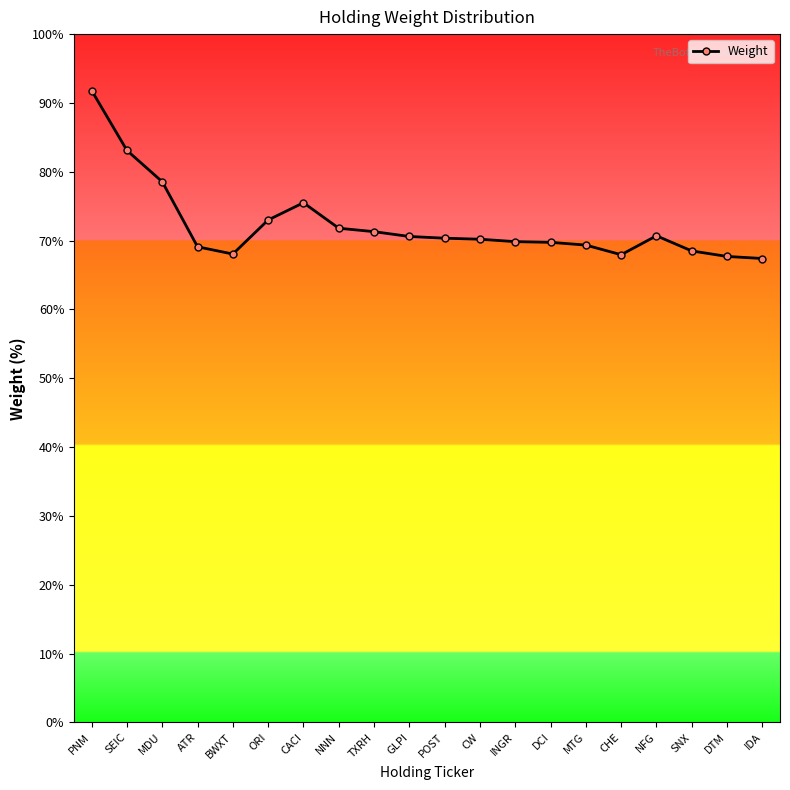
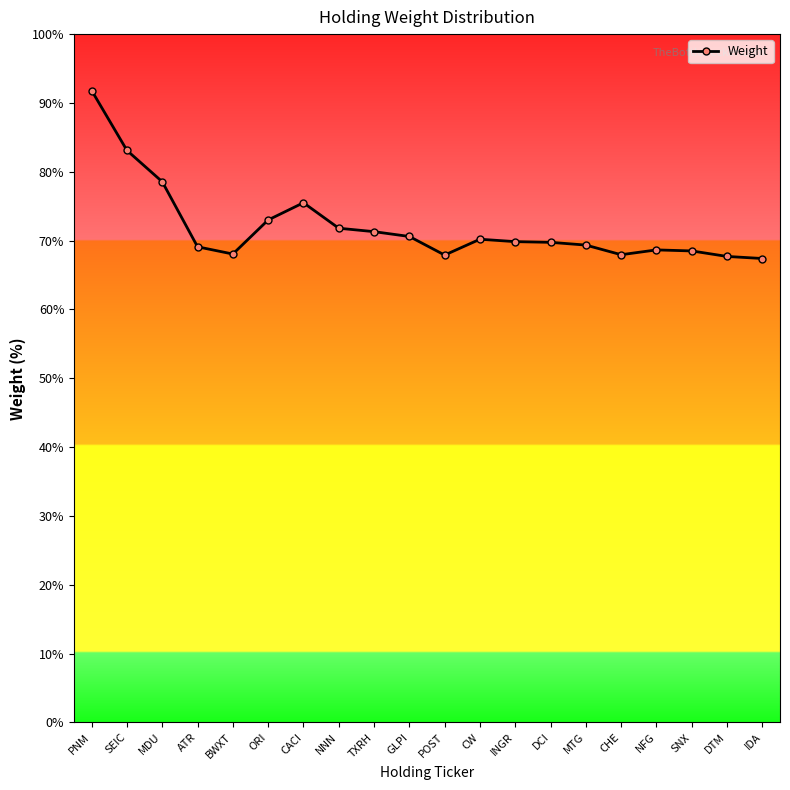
POST: 70% -> 68%
NFG: 71% -> 69%
